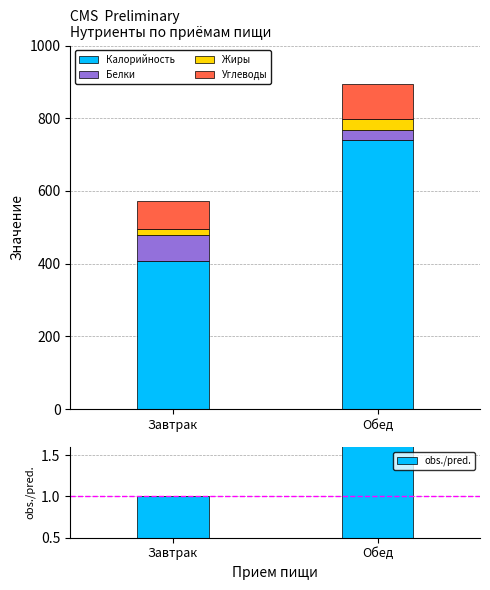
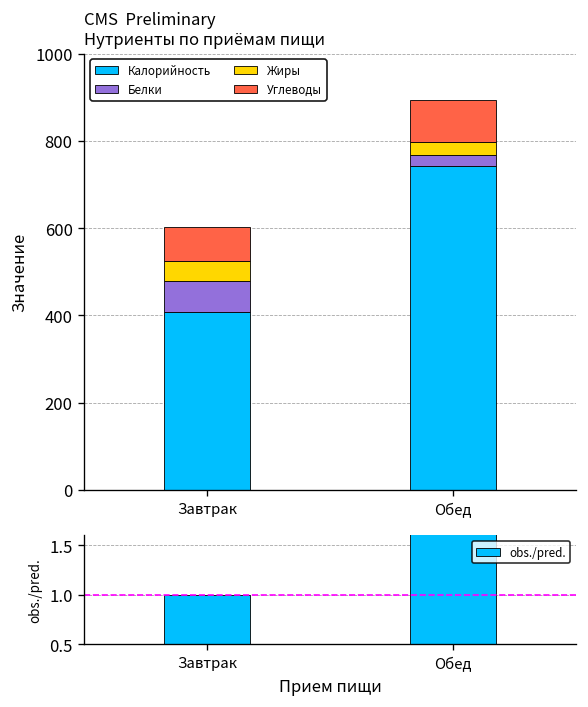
CMS Preliminary Нутриенты по приёмам пищи, Жиры, Завтрак: 20 -> 50
